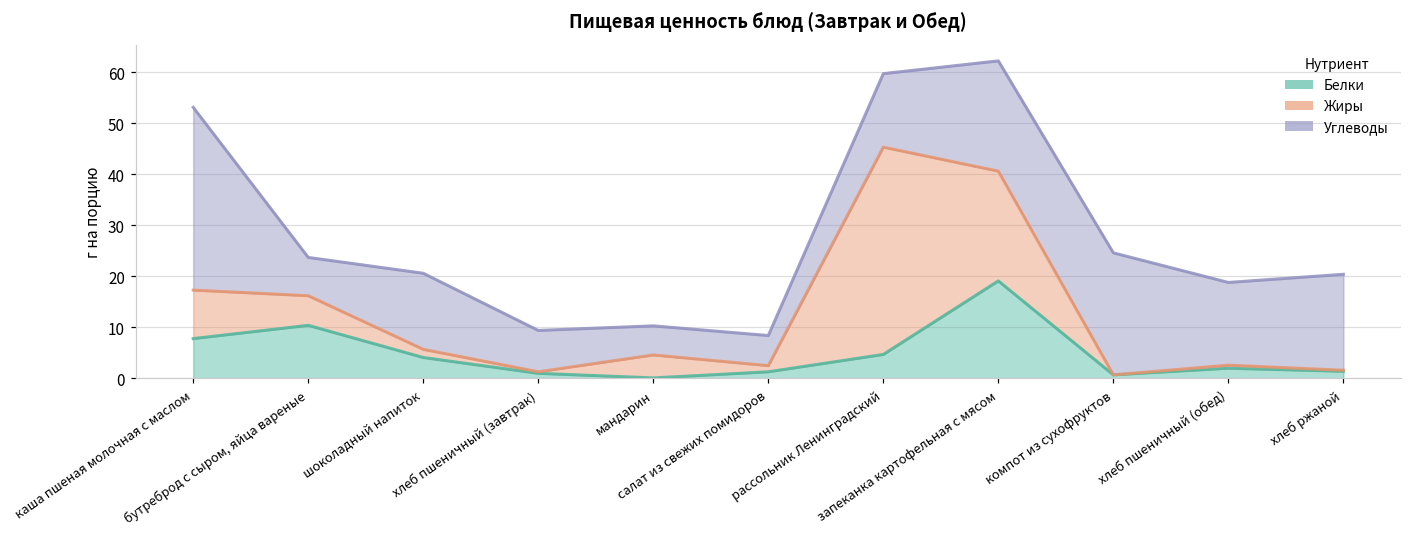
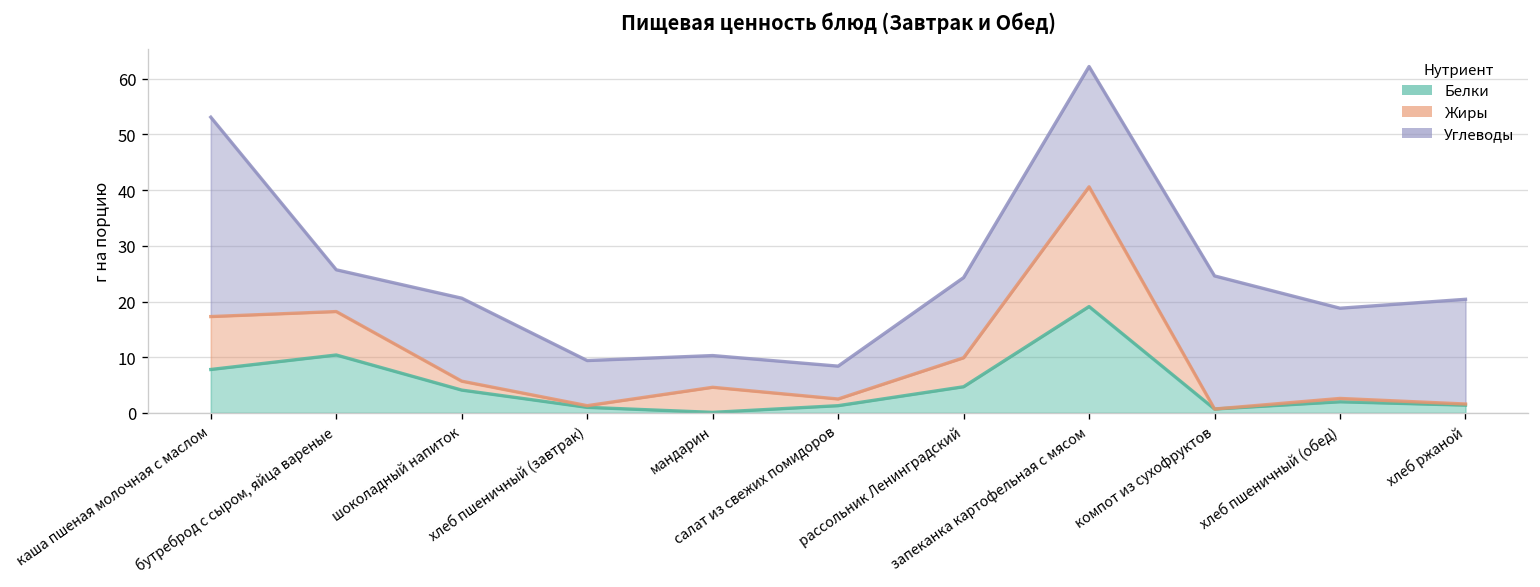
Жиры, бутреброд с сыром, яйца вареные: 6 -> 8
Жиры, рассольник Ленинградский: 41 -> 5
